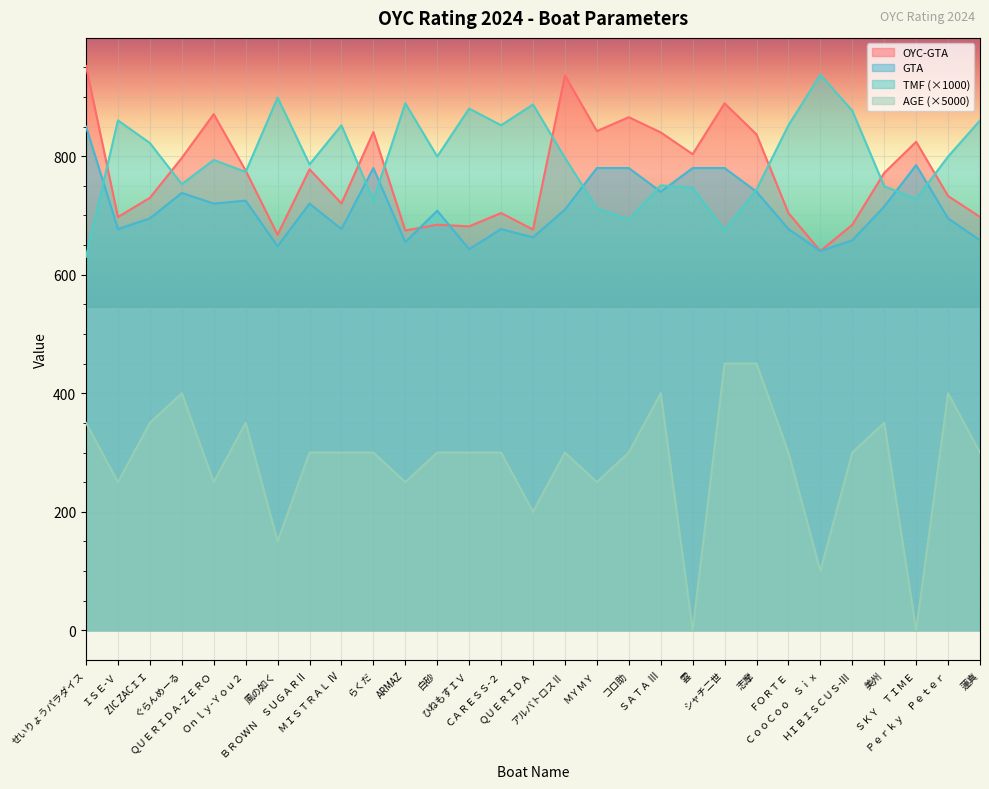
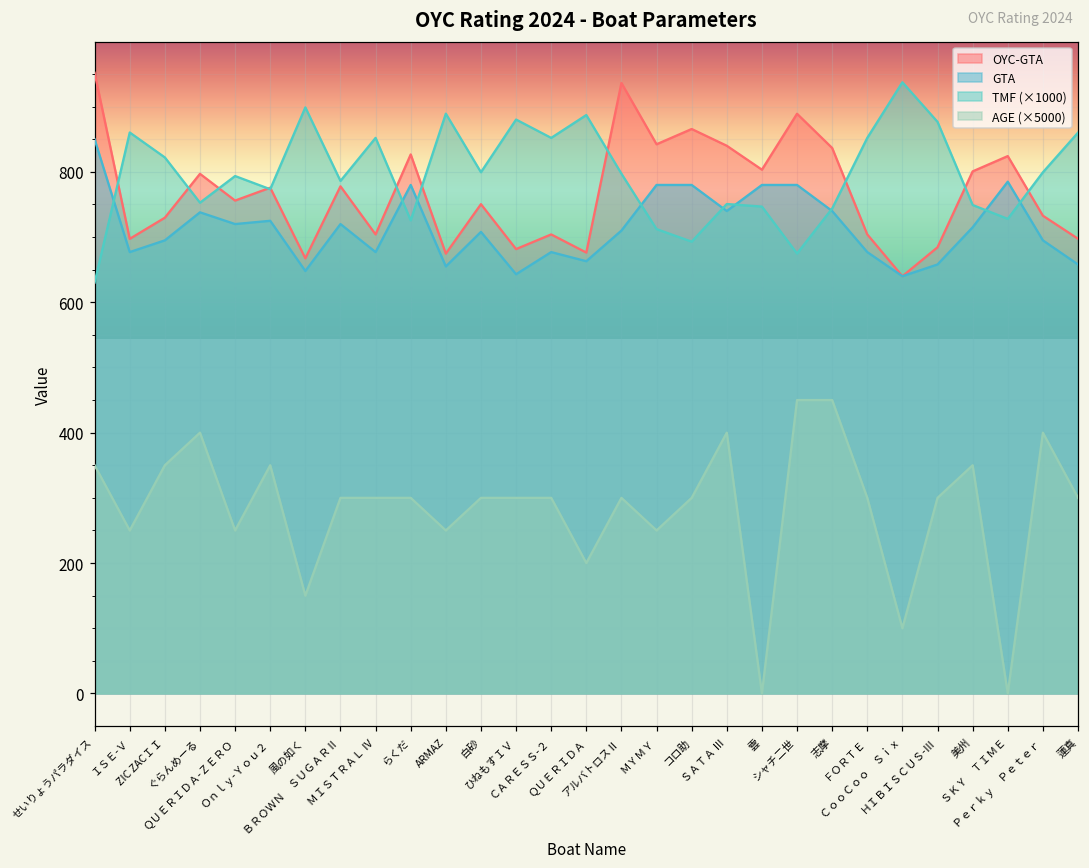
OYC-GTA, ＱＵＥＲＩＤＡ-ＺＥＲＯ: 870 -> 760
OYC-GTA, ＭＩＳＴＲＡＬ Ⅳ: 720 -> 700
OYC-GTA, らくだ: 840 -> 830
OYC-GTA, 白砂: 680 -> 750
OYC-GTA, 美州: 770 -> 800
